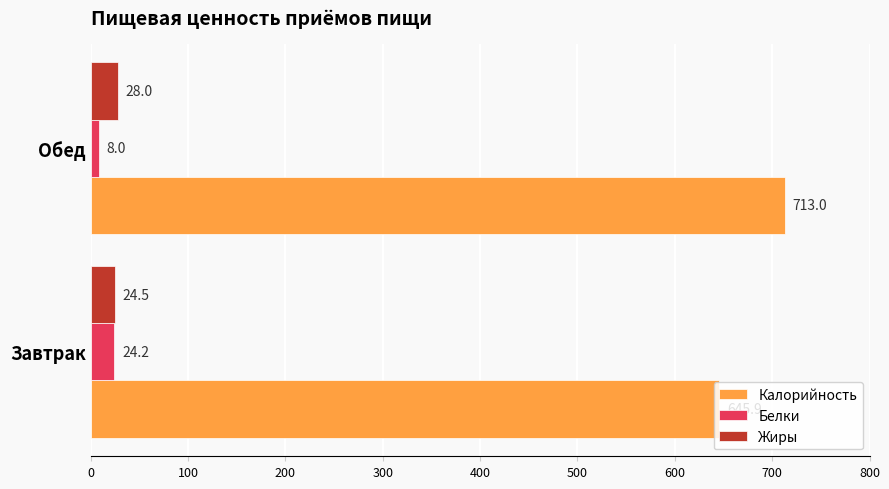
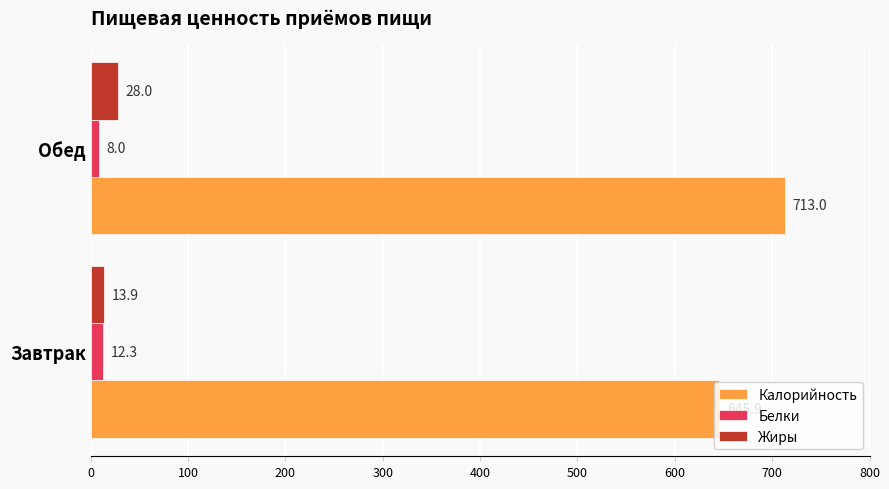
Жиры, Завтрак: 24.5 -> 13.9
Белки, Завтрак: 24.2 -> 12.3
